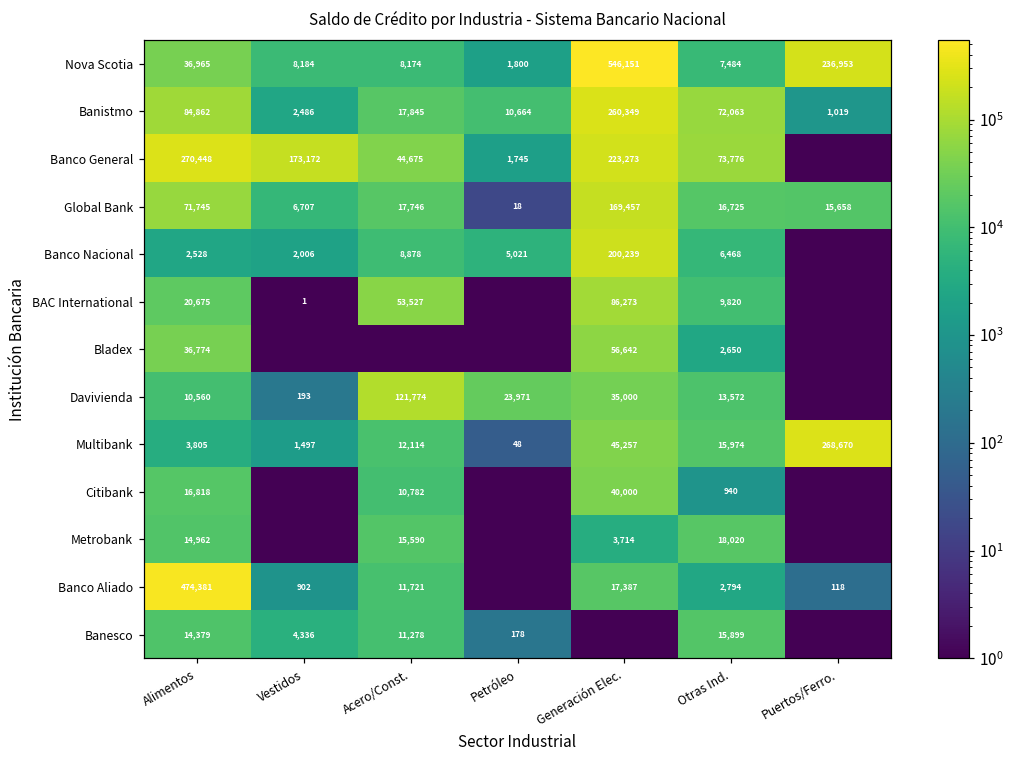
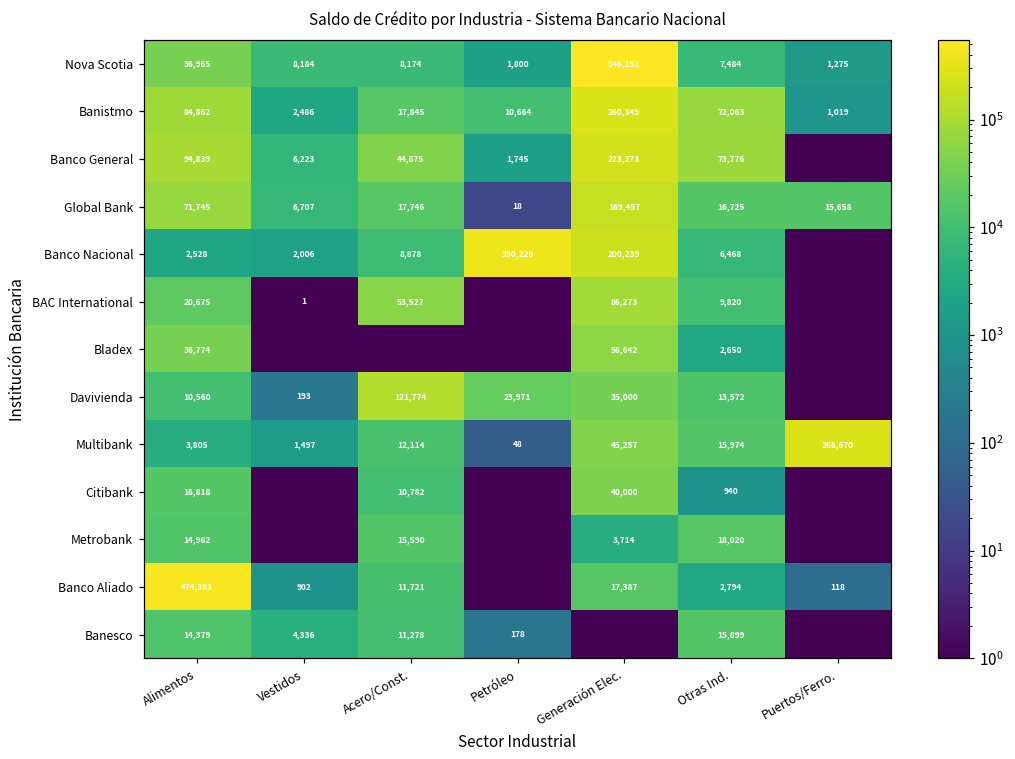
Nova Scotia, Puertos/Ferro.: 236,953 -> 1,275
Banco General, Alimentos: 270,448 -> 94,839
Banco General, Vestidos: 173,172 -> 6,223
Banco Nacional, Petróleo: 5,021 -> 390,226
